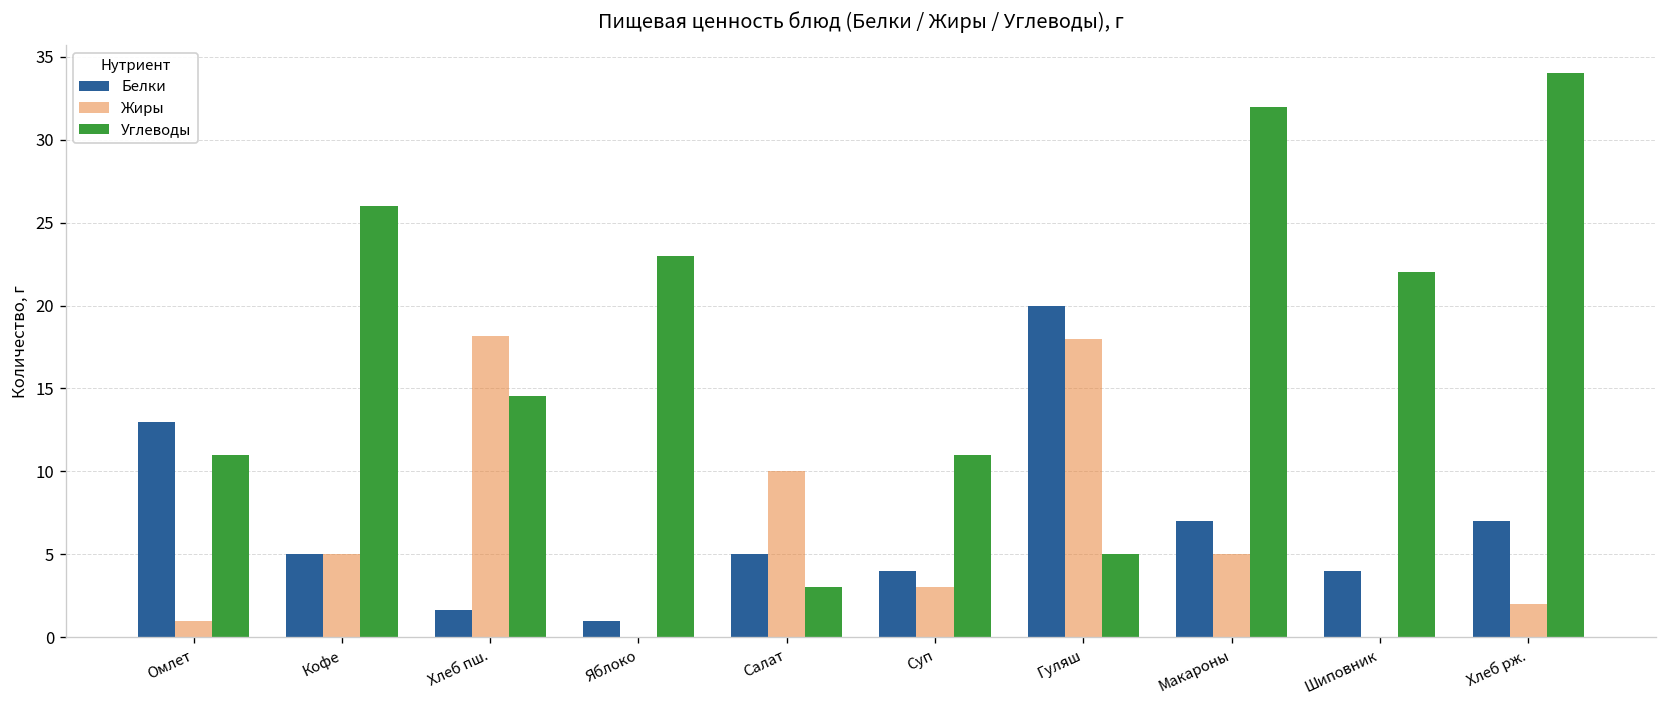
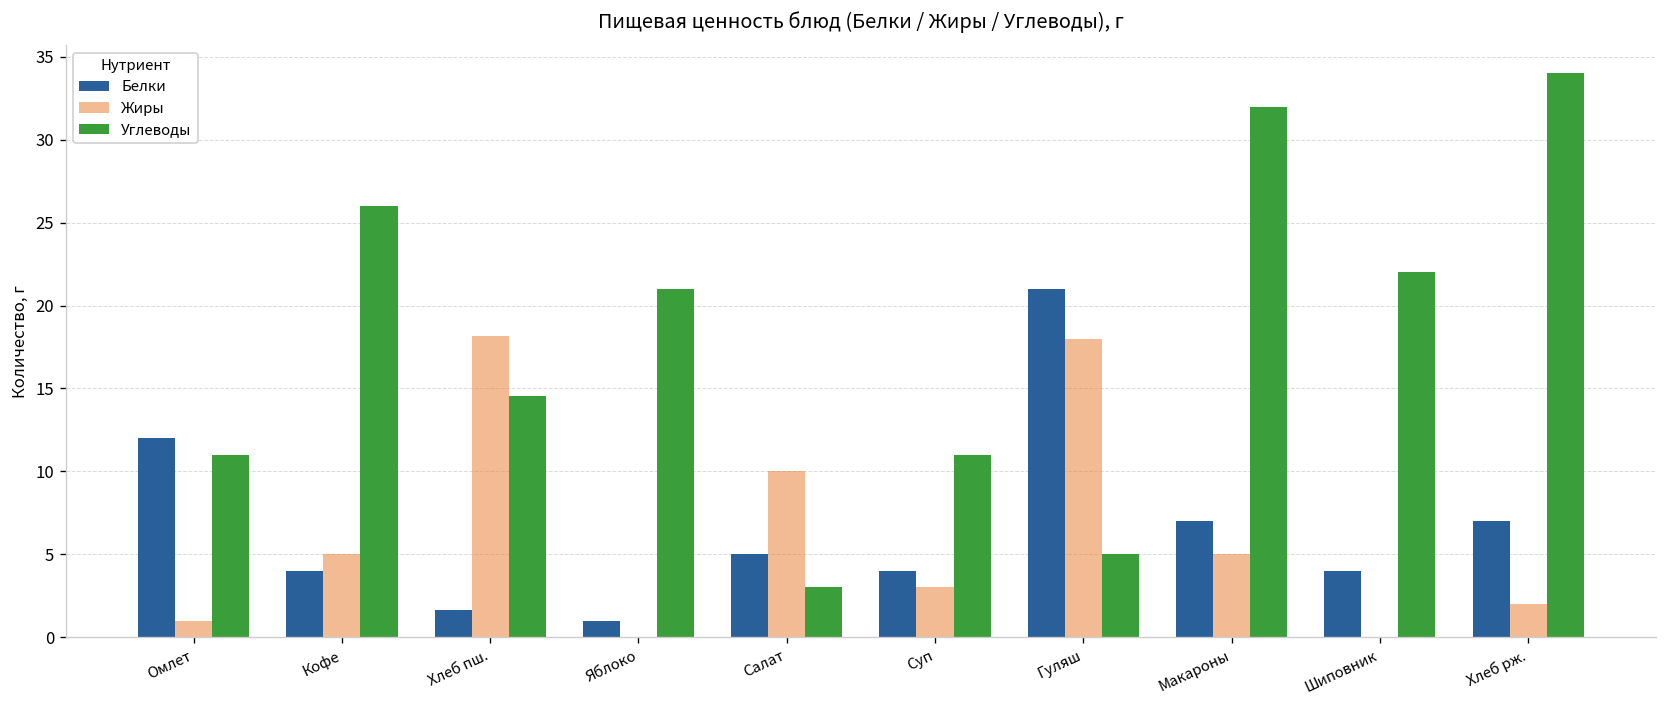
Белки, Омлет: 13 -> 12
Белки, Кофе: 5 -> 4
Углеводы, Яблоко: 23 -> 21
Белки, Гуляш: 20 -> 21
